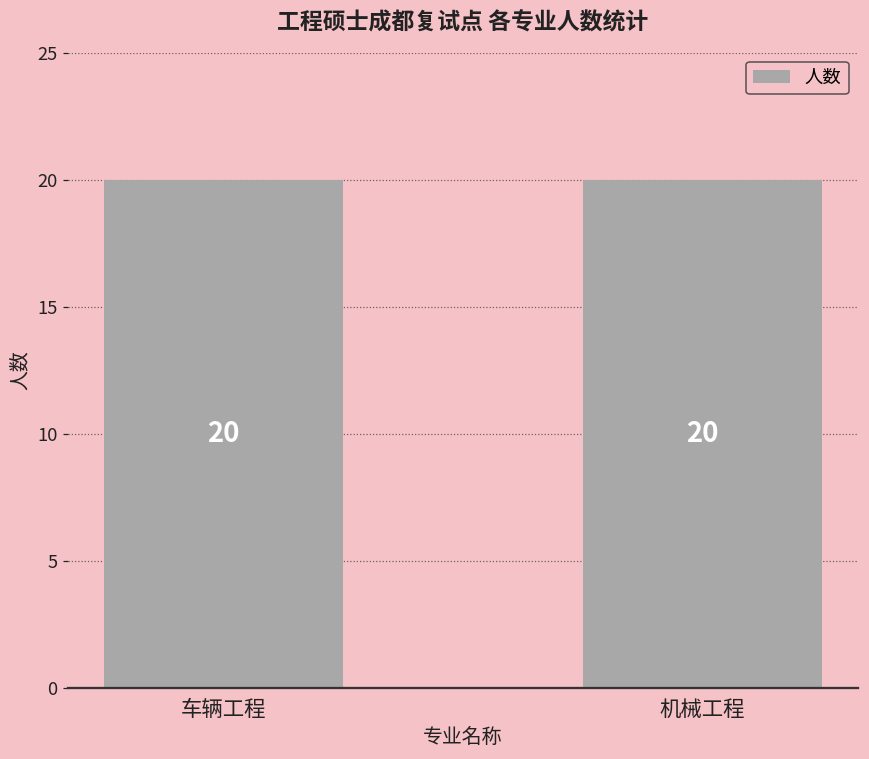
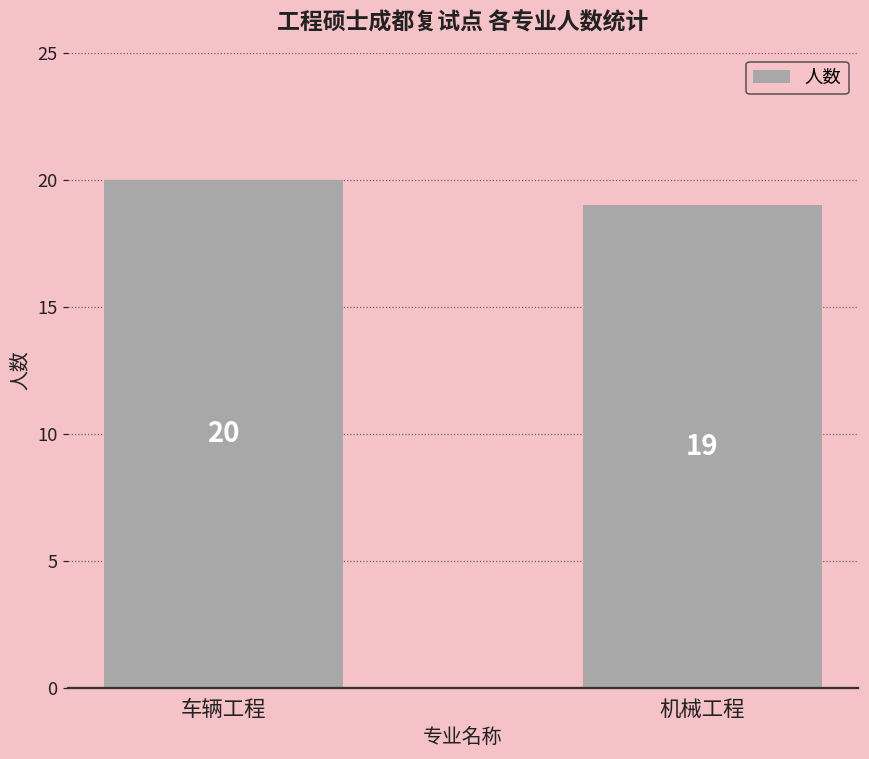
机械工程: 20 -> 19
